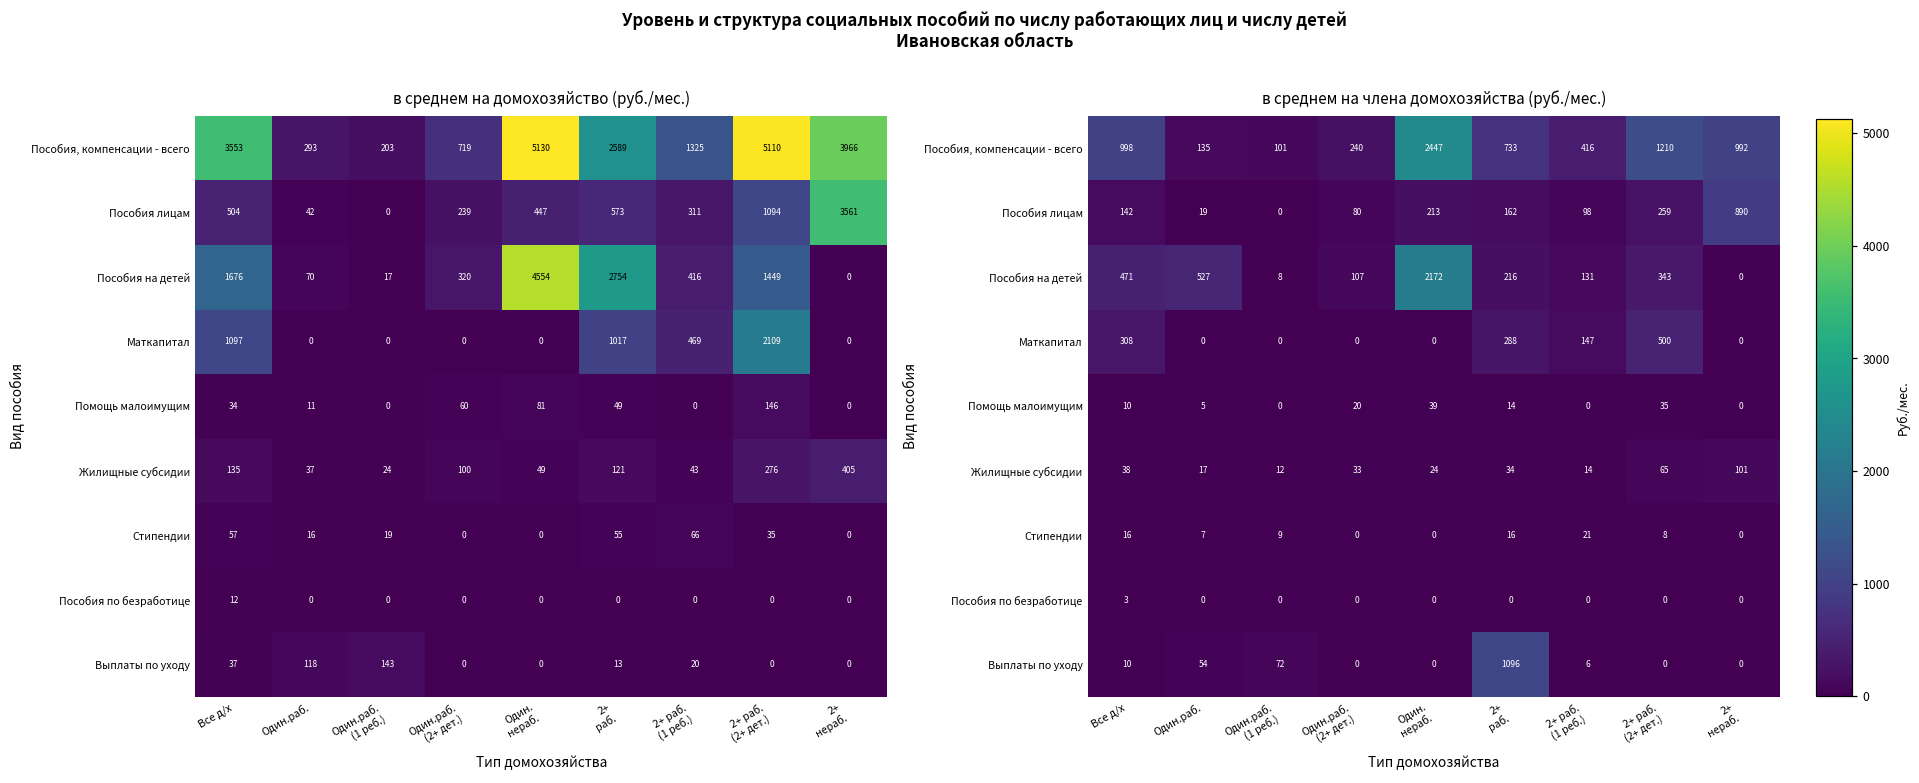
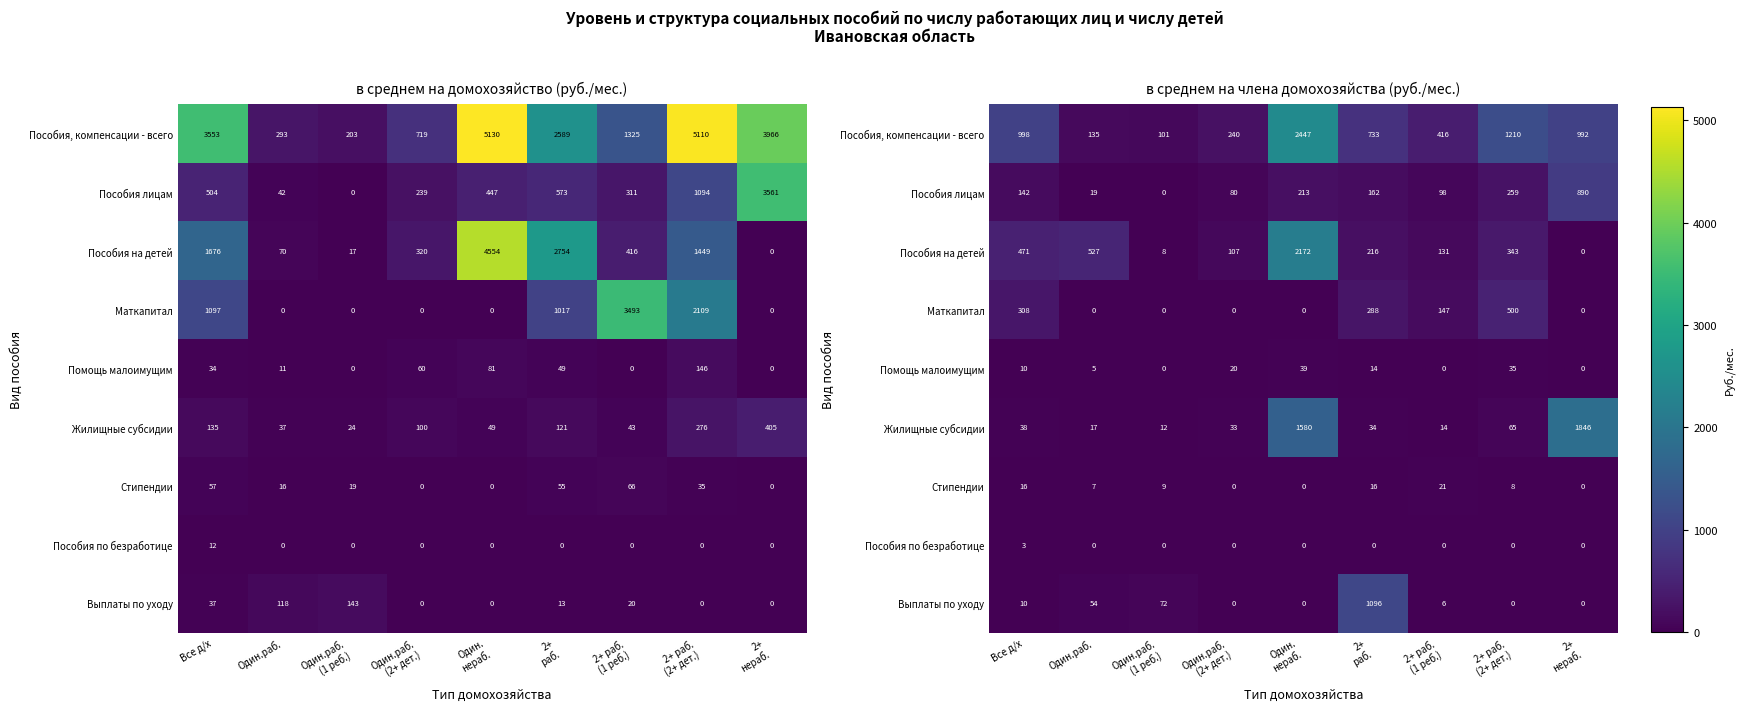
в среднем на домохозяйство (руб./мес.), Маткапитал, 2+ раб. (1 реб.): 469 -> 3493
в среднем на члена домохозяйства (руб./мес.), Жилищные субсидии, Один. нераб.: 24 -> 1580
в среднем на члена домохозяйства (руб./мес.), Жилищные субсидии, 2+ нераб.: 101 -> 1846
